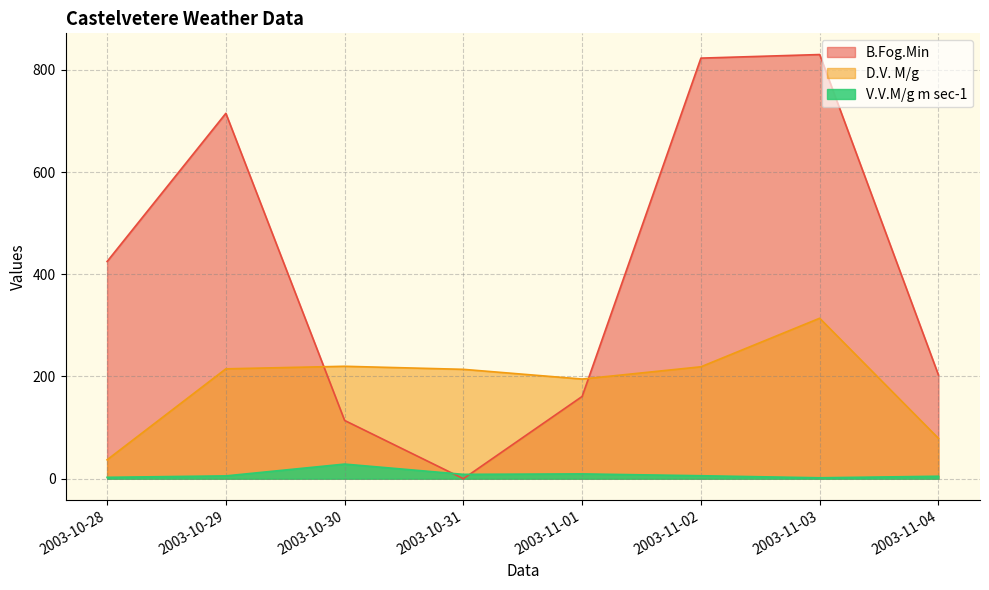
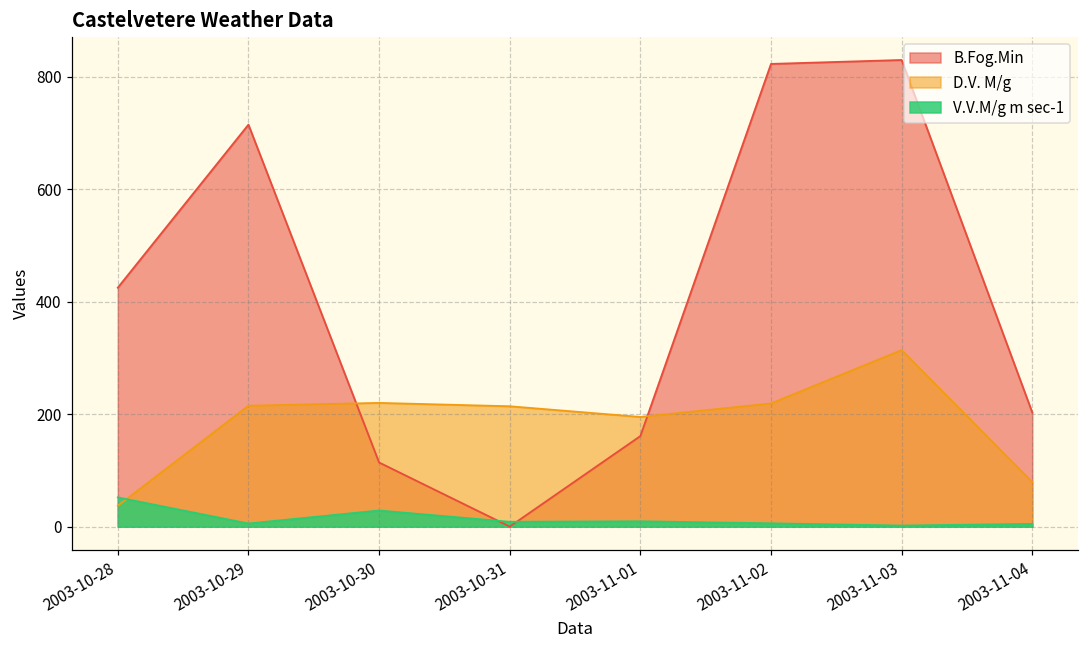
V.V.M/g m sec-1, 2003-10-28: 0 -> 50
